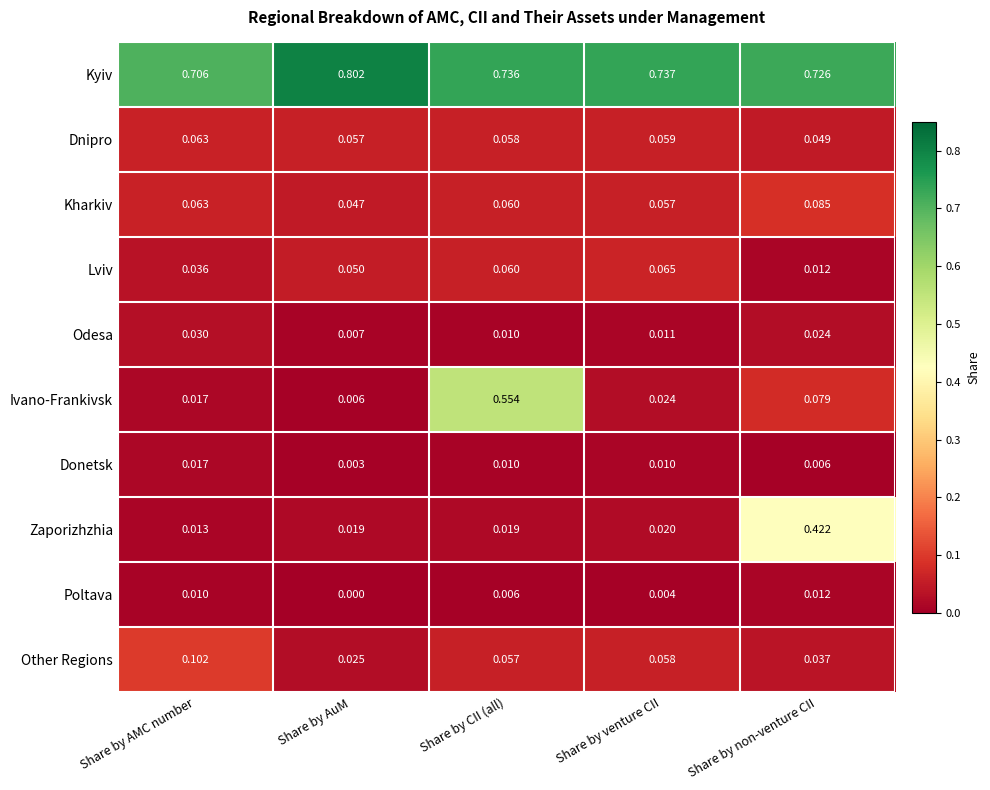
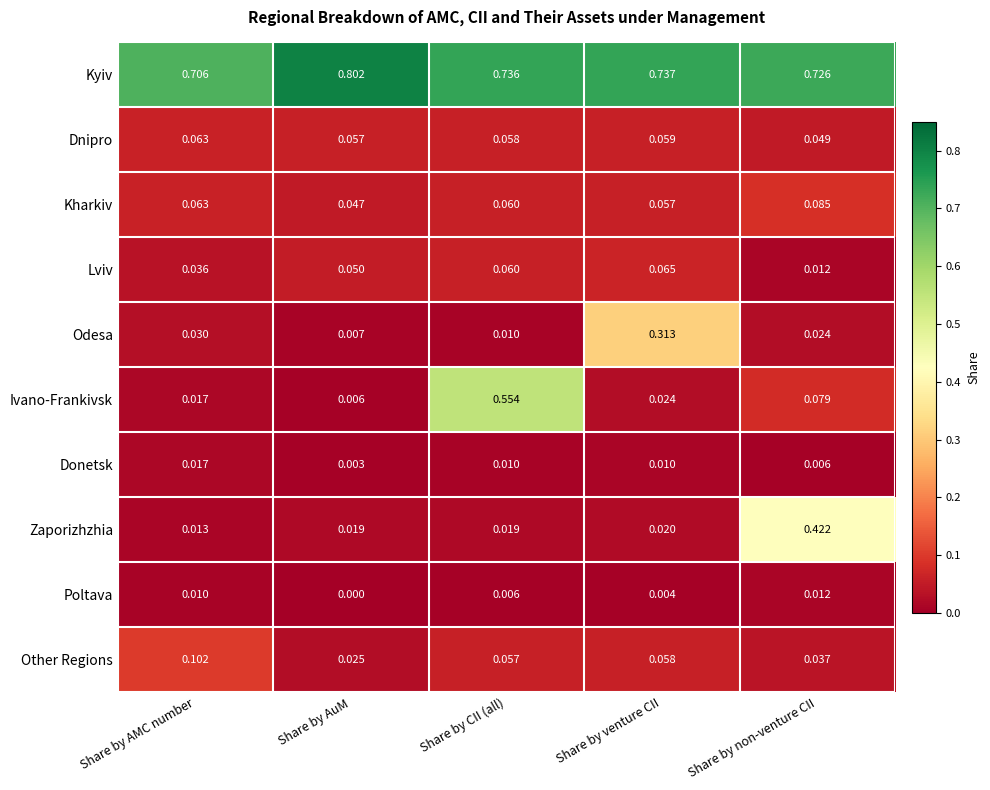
Odesa, Share by venture CII: 0.011 -> 0.313
